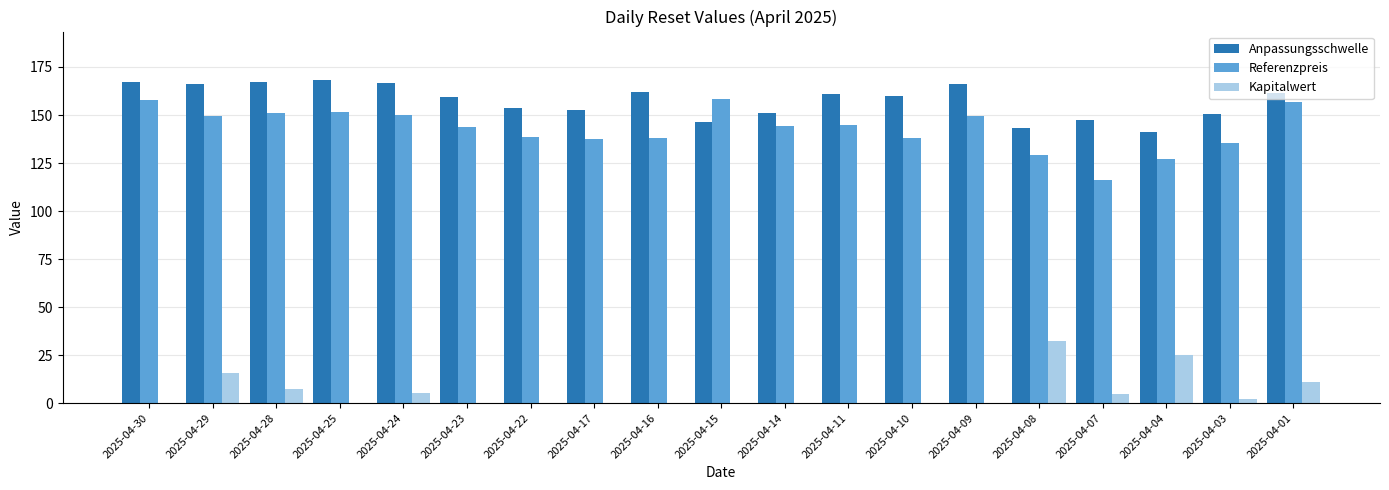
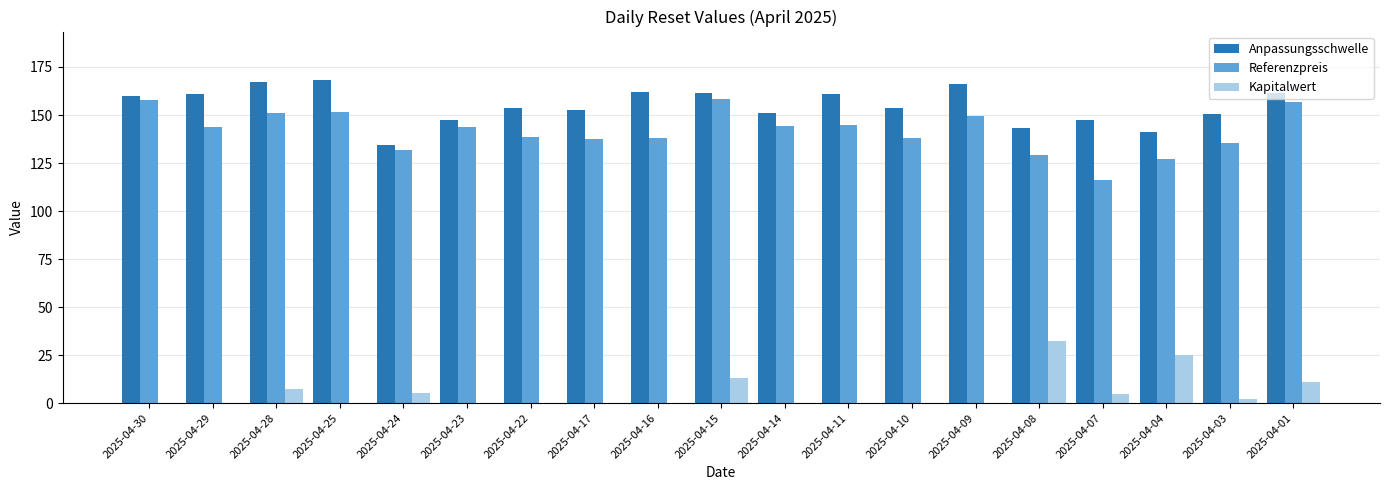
Anpassungsschwelle, 2025-04-30: 167 -> 160
Anpassungsschwelle, 2025-04-29: 166 -> 161
Referenzpreis, 2025-04-29: 150 -> 144
Kapitalwert, 2025-04-29: 16 -> 0
Anpassungsschwelle, 2025-04-24: 167 -> 134
Referenzpreis, 2025-04-24: 150 -> 132
Anpassungsschwelle, 2025-04-23: 159 -> 148
Anpassungsschwelle, 2025-04-15: 146 -> 161
Kapitalwert, 2025-04-15: 0 -> 13
Anpassungsschwelle, 2025-04-10: 160 -> 153
